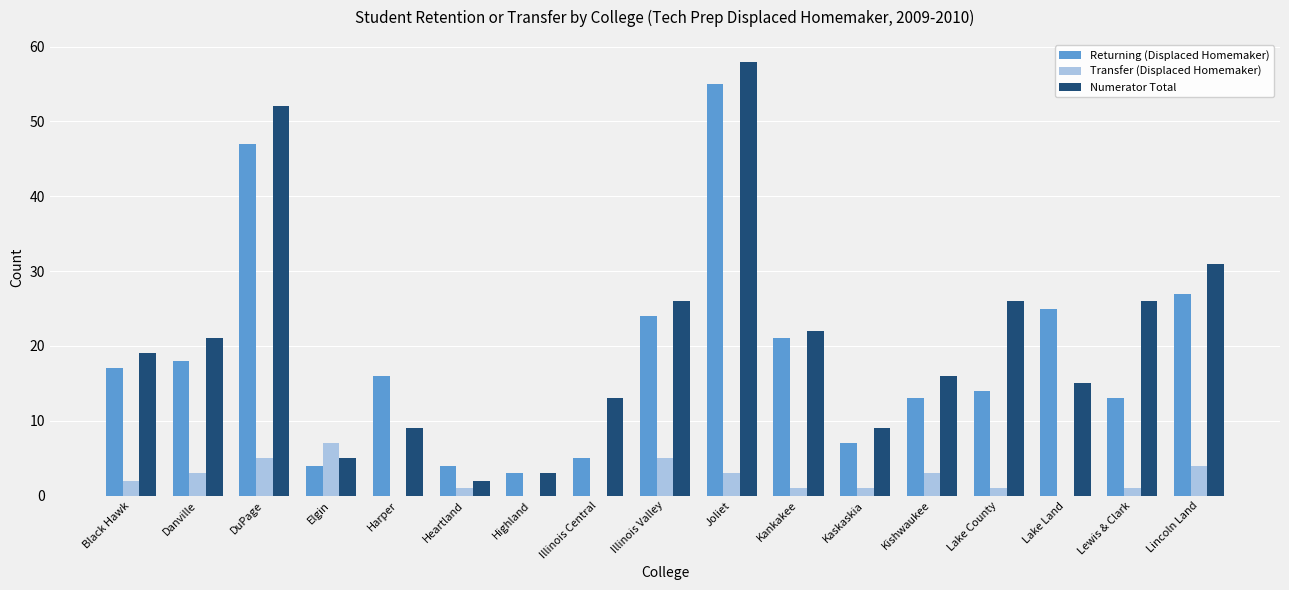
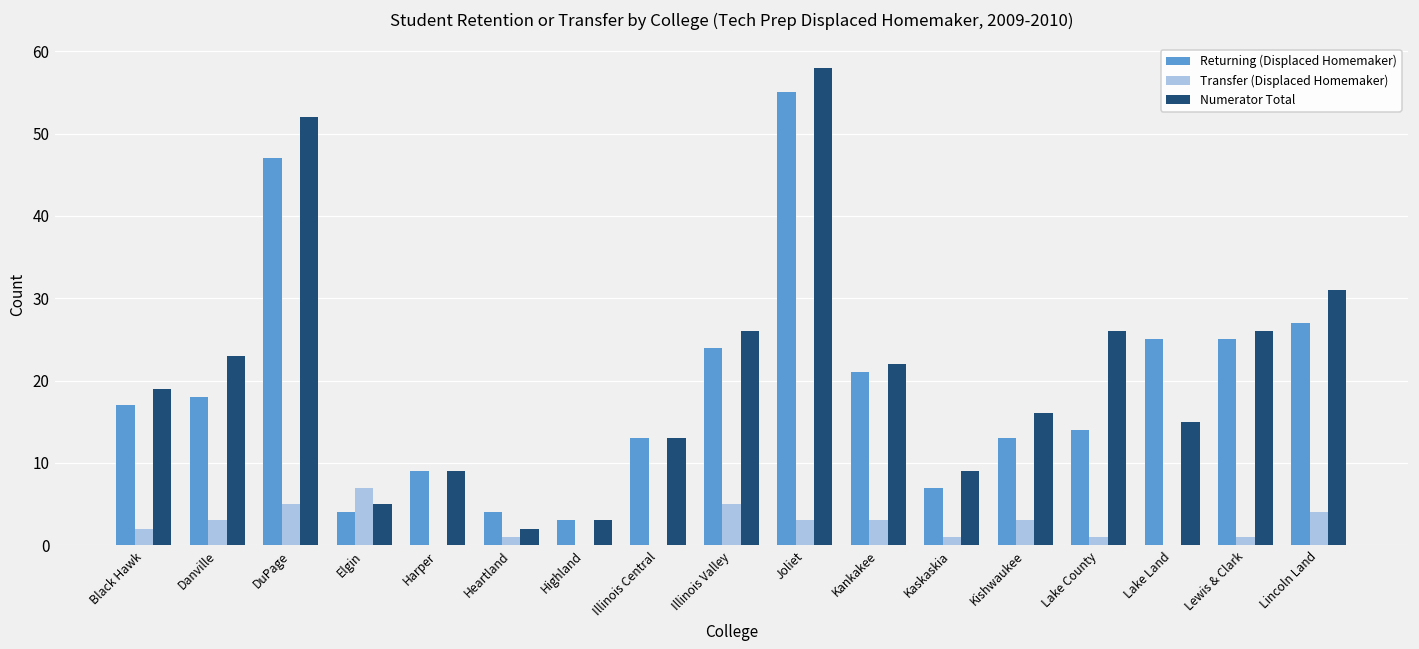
Numerator Total, Danville: 21 -> 23
Returning (Displaced Homemaker), Harper: 16 -> 9
Returning (Displaced Homemaker), Illinois Central: 5 -> 13
Transfer (Displaced Homemaker), Kankakee: 1 -> 3
Returning (Displaced Homemaker), Lewis & Clark: 13 -> 25
